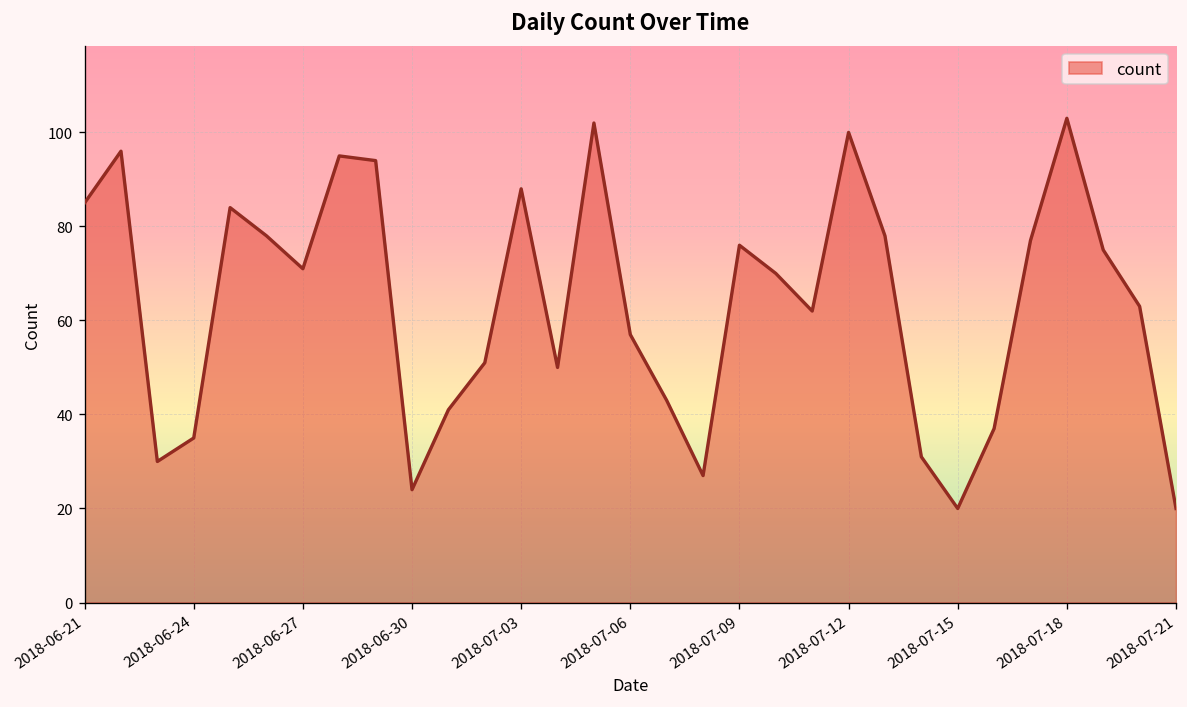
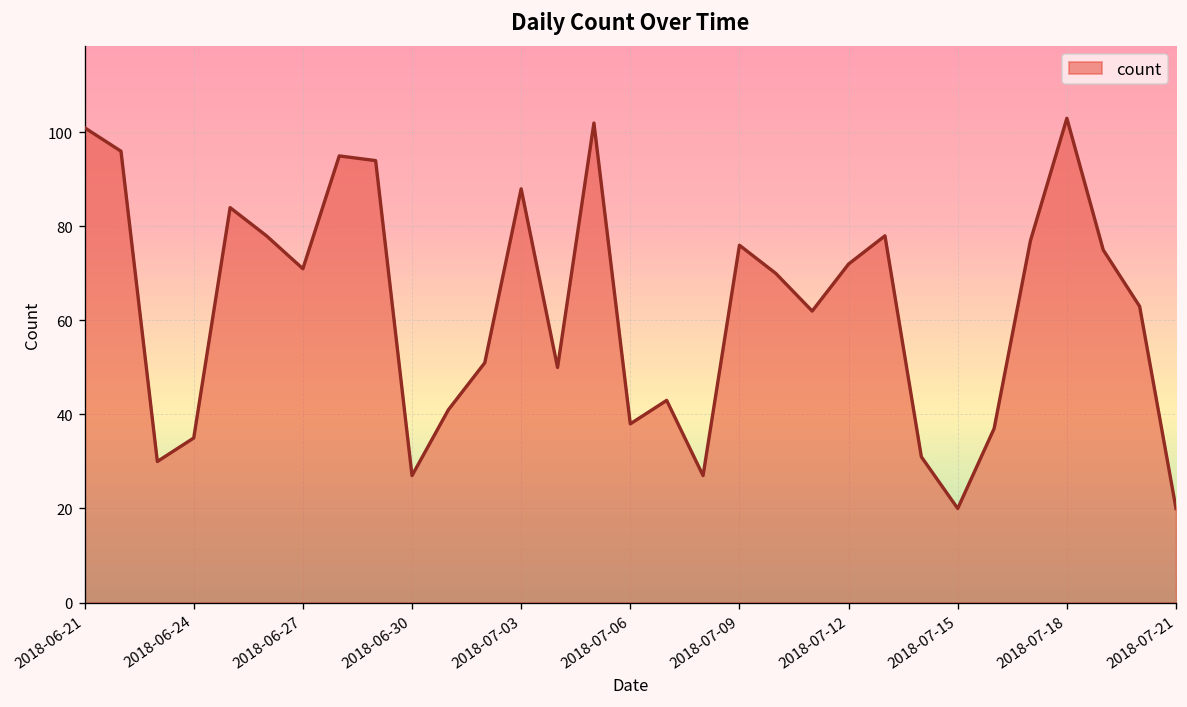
2018-06-21: 85 -> 101
2018-06-30: 24 -> 27
2018-07-06: 57 -> 38
2018-07-12: 100 -> 72
